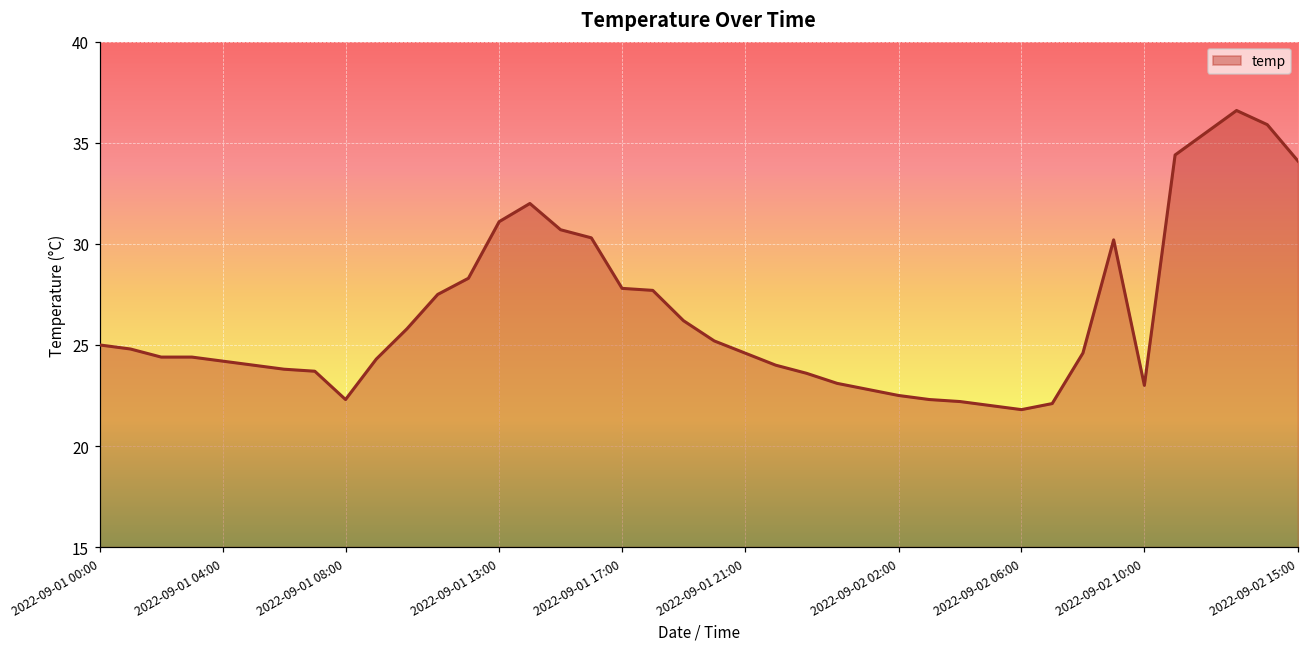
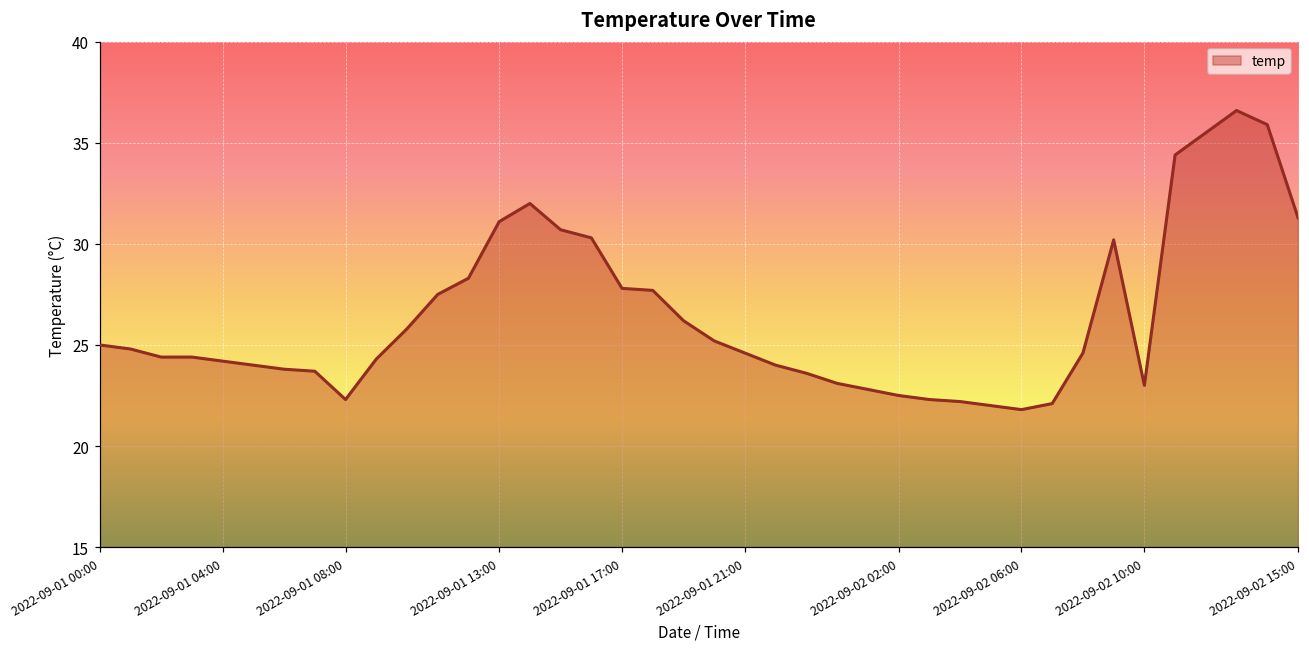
2022-09-02 15:00: 34.1 -> 31.3
